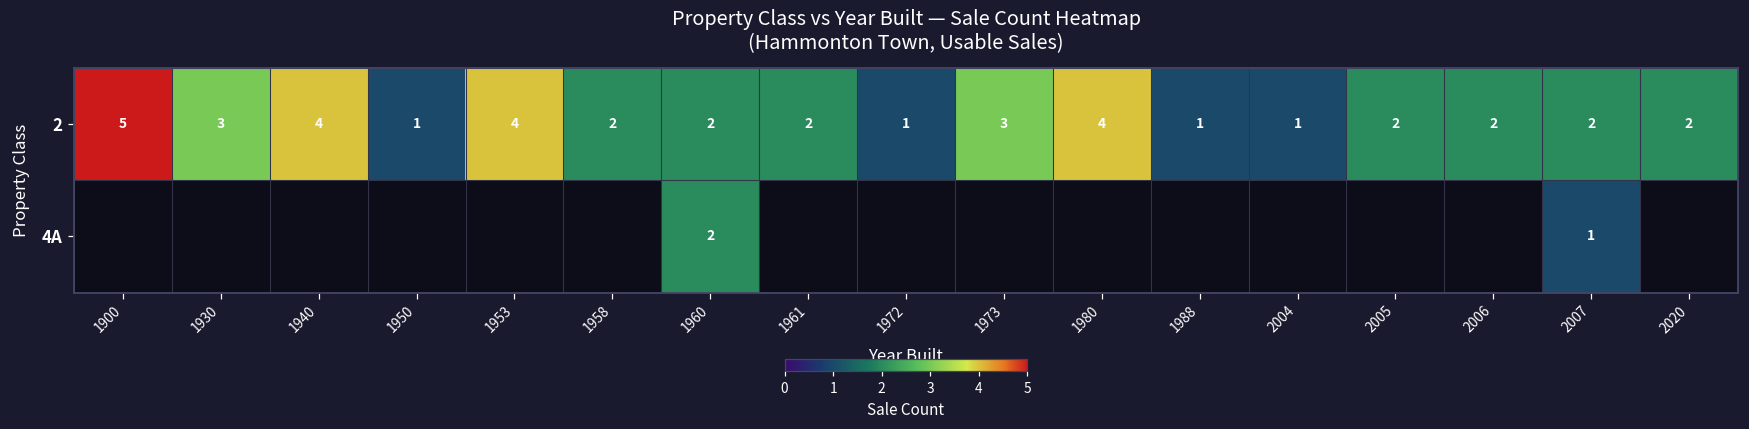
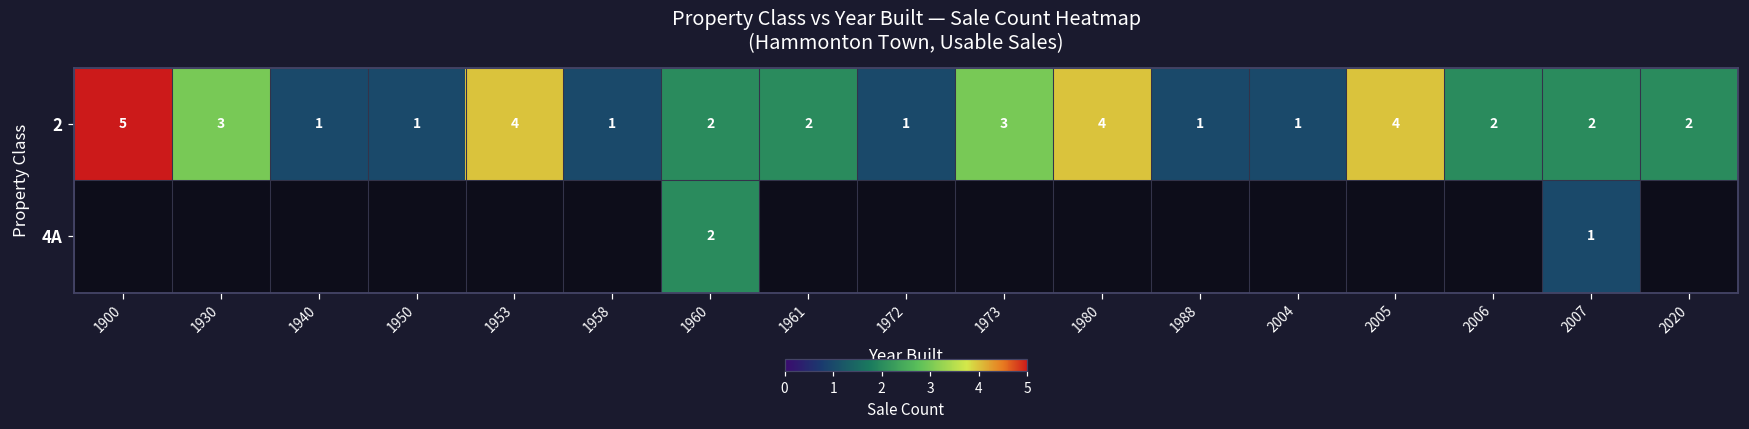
2, 1940: 4 -> 1
2, 1958: 2 -> 1
2, 2005: 2 -> 4
